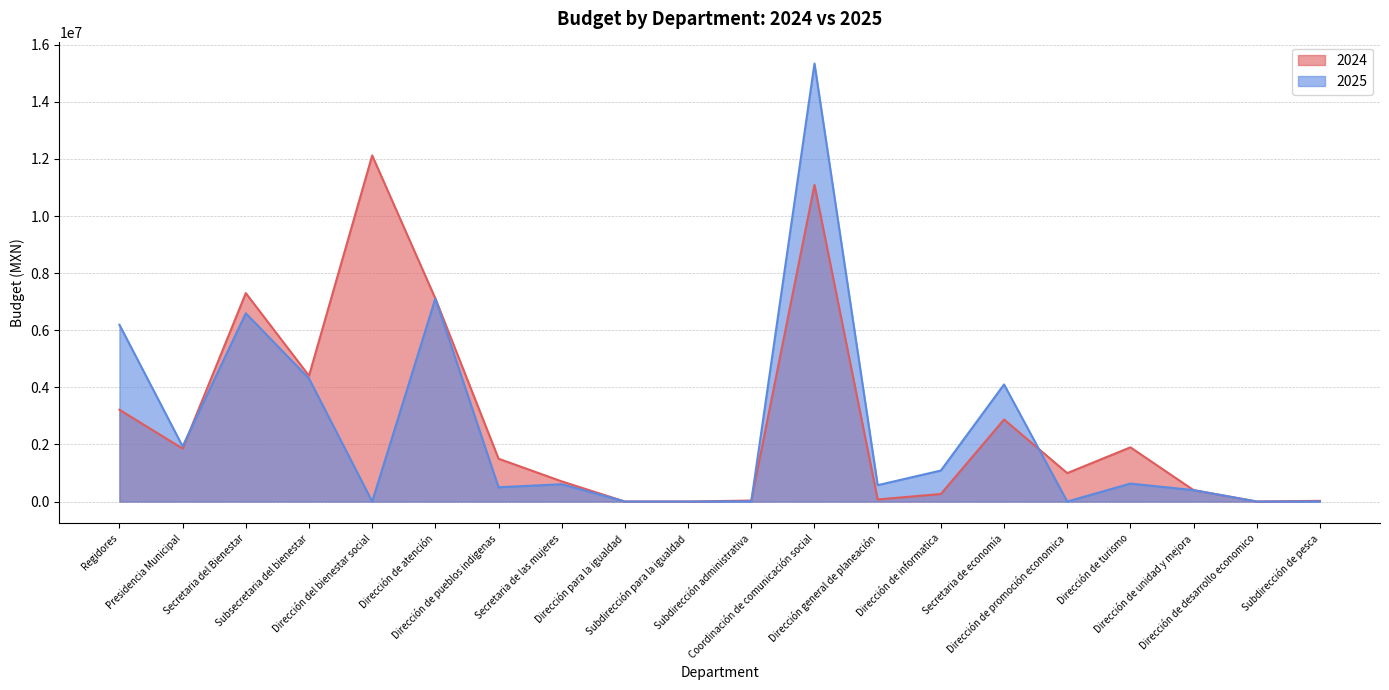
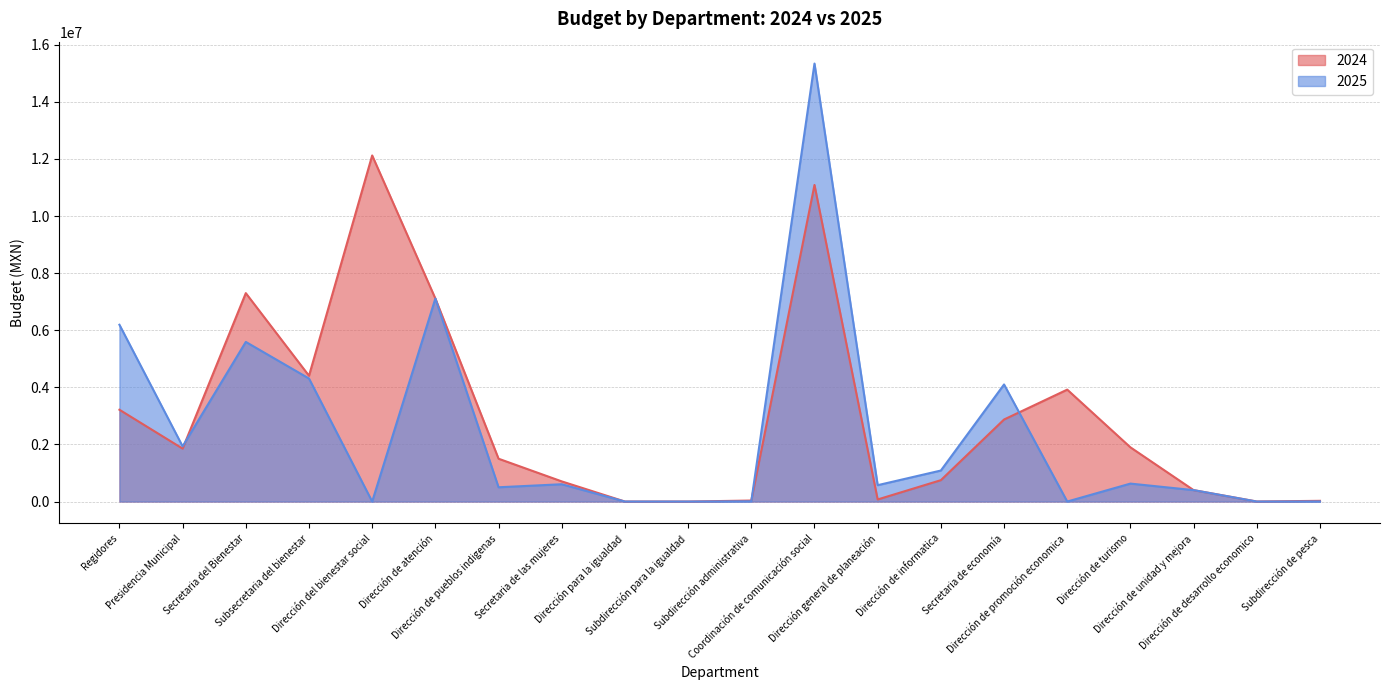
2025, Secretaria del Bienestar: 6600000 -> 5600000
2024, Dirección de informatica: 300000 -> 700000
2024, Dirección de promoción economica: 1000000 -> 3900000
